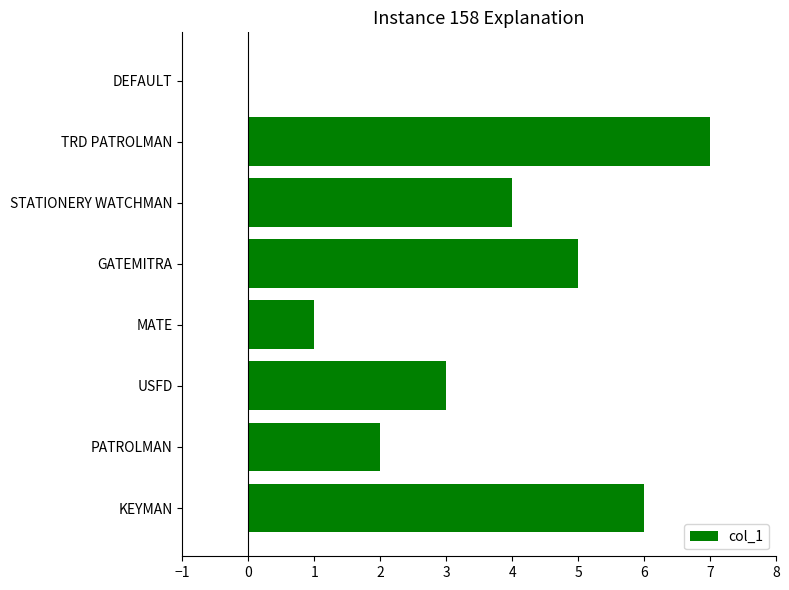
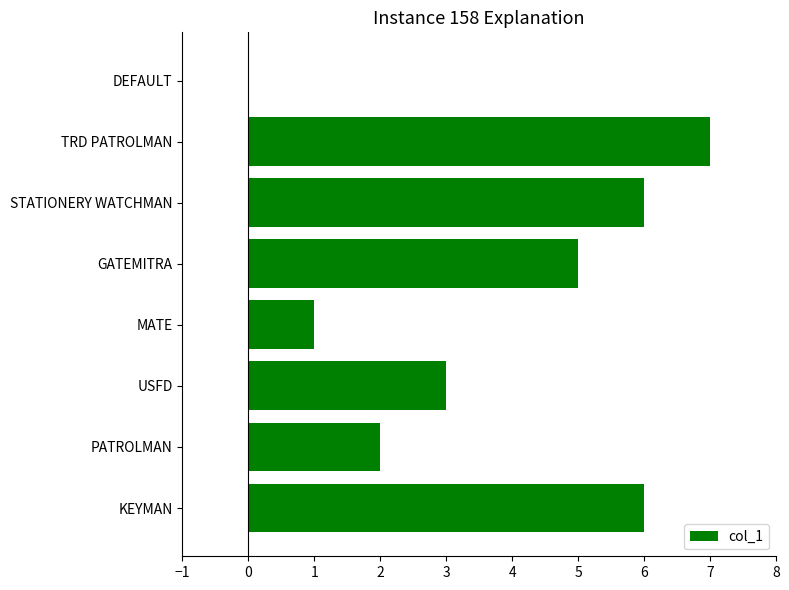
STATIONERY WATCHMAN: 4 -> 6
